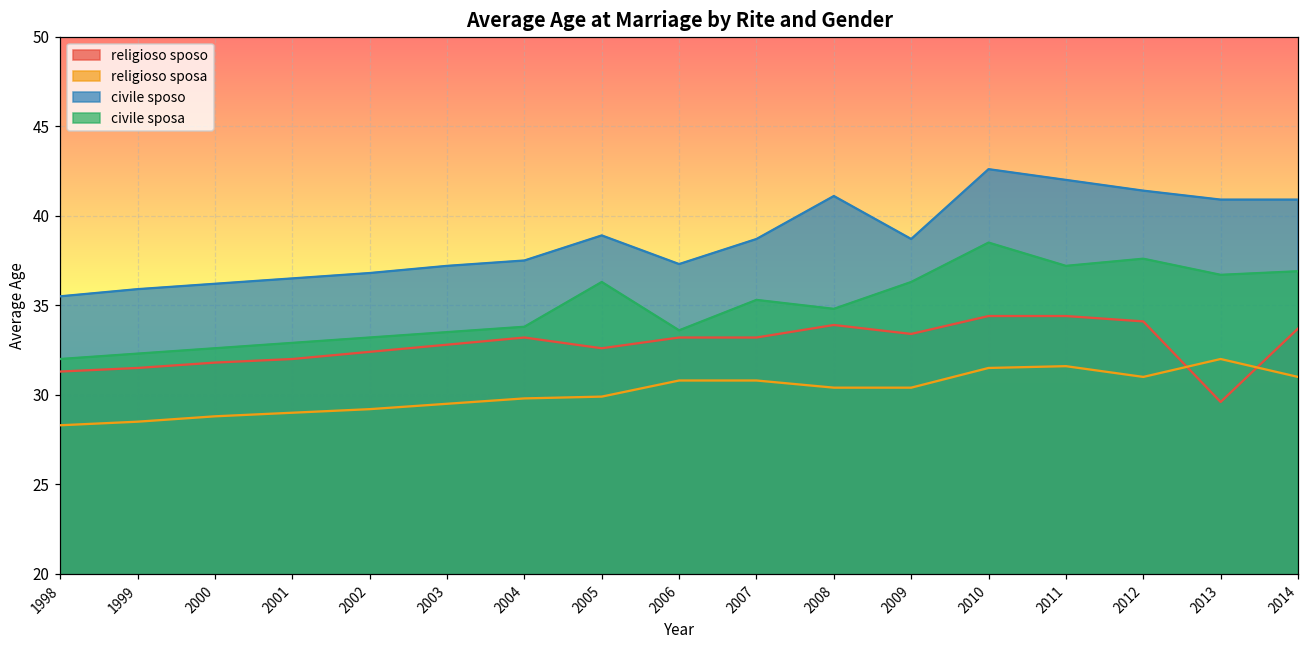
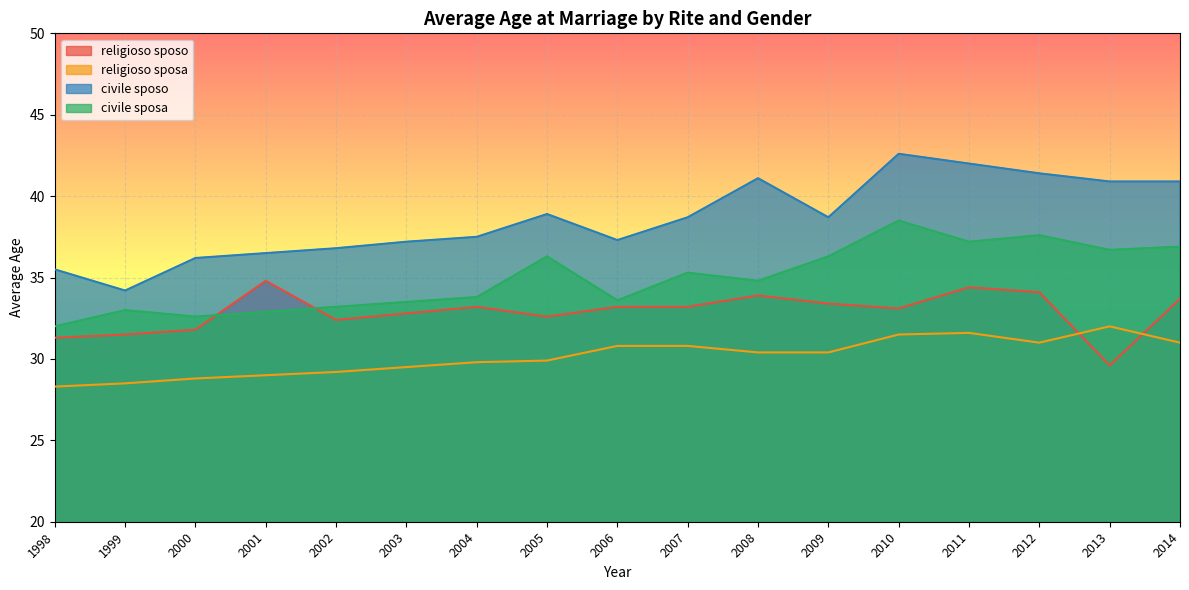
civile sposo, 1999: 35.9 -> 34.2
civile sposa, 1999: 32.3 -> 33.0
religioso sposo, 2001: 32.0 -> 34.8
religioso sposo, 2010: 34.4 -> 33.1
